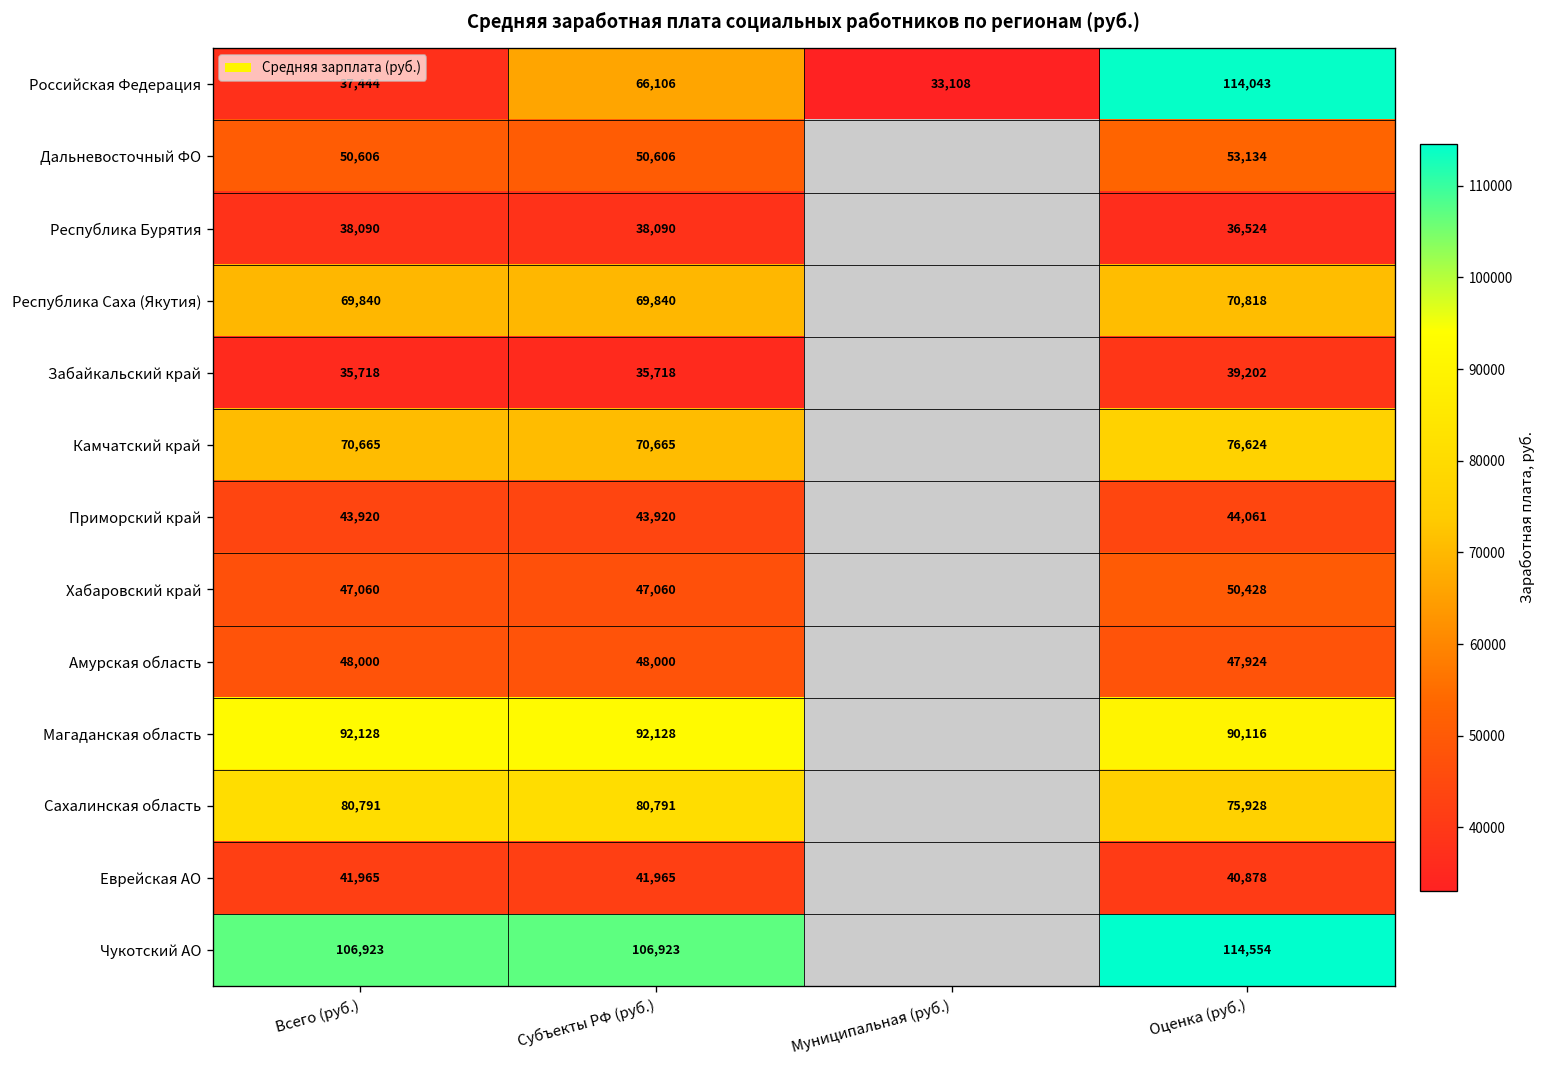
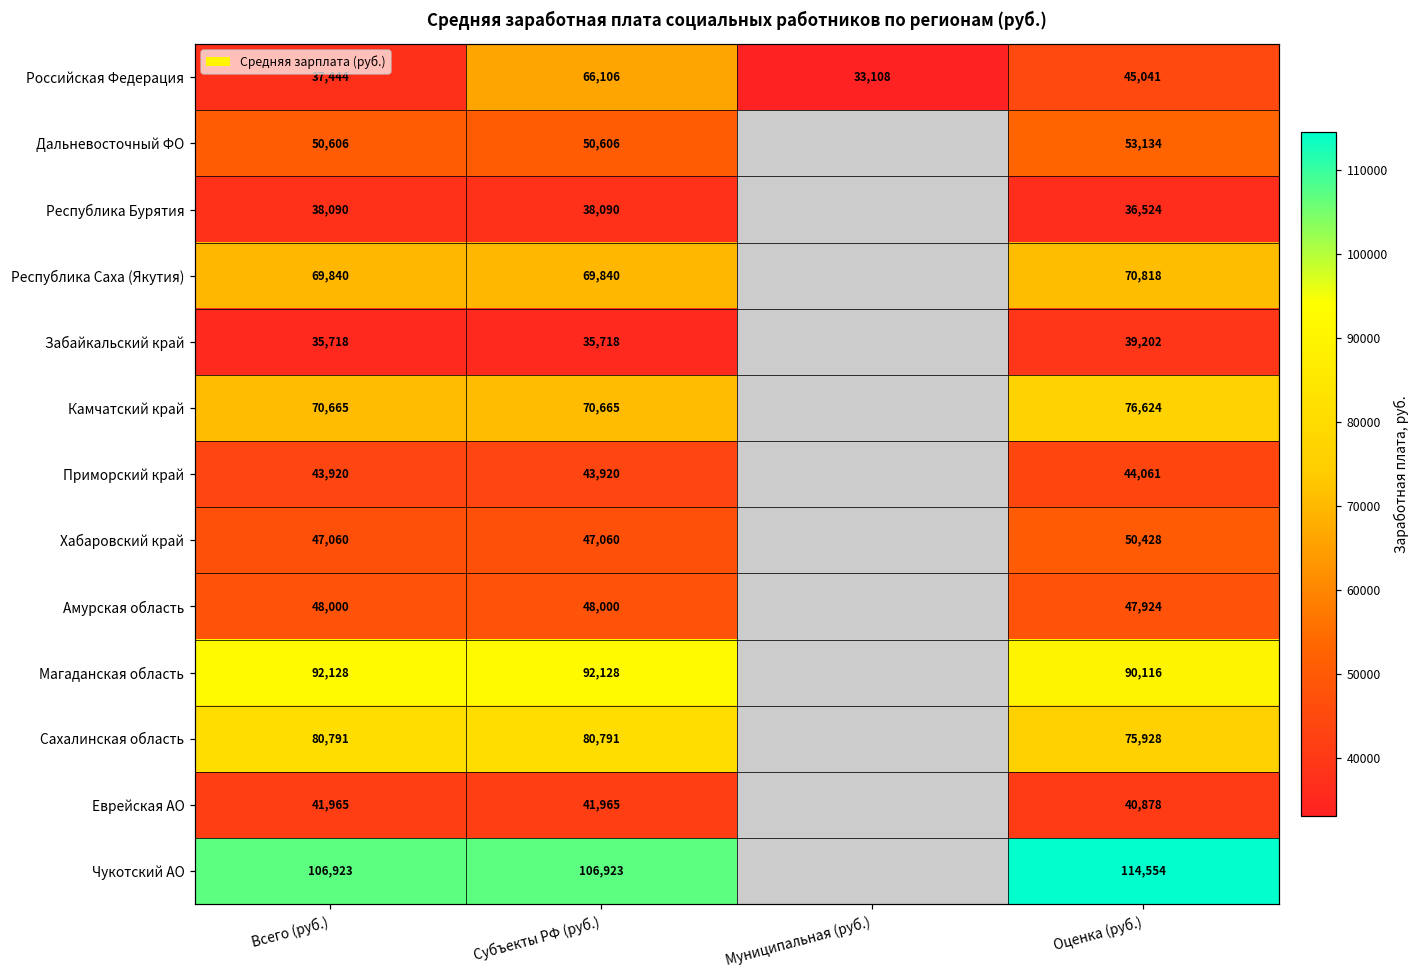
Российская Федерация, Оценка (руб.): 114,043 -> 45,041
